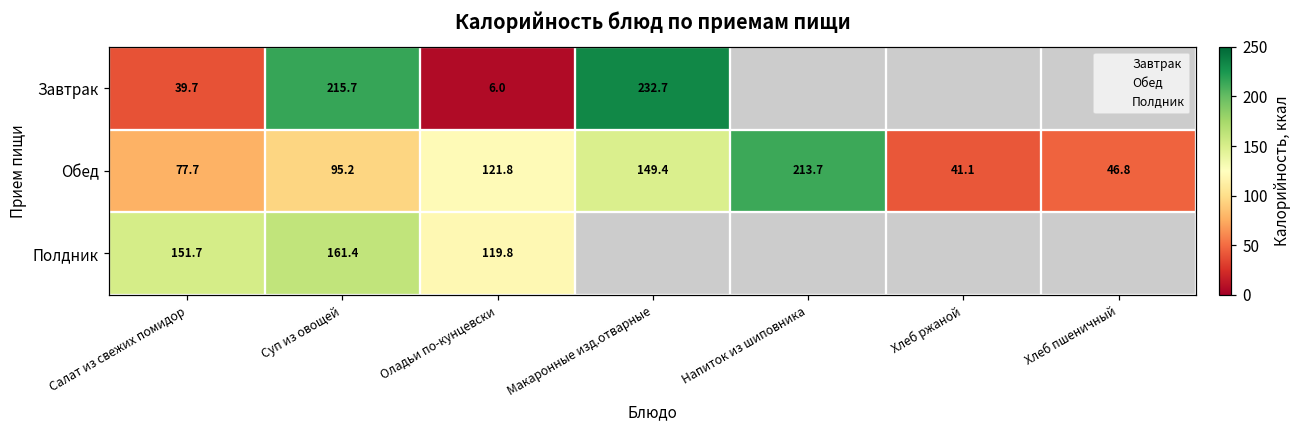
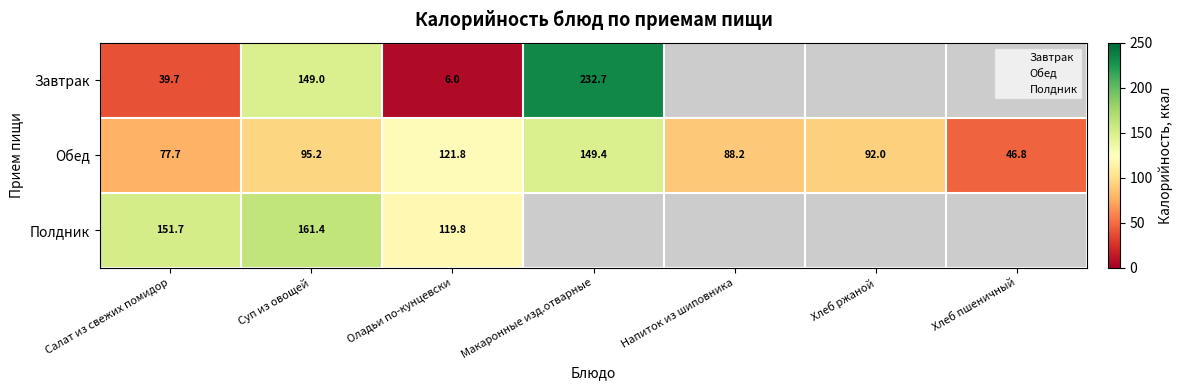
Завтрак, Суп из овощей: 215.7 -> 149.0
Обед, Напиток из шиповника: 213.7 -> 88.2
Обед, Хлеб ржаной: 41.1 -> 92.0
